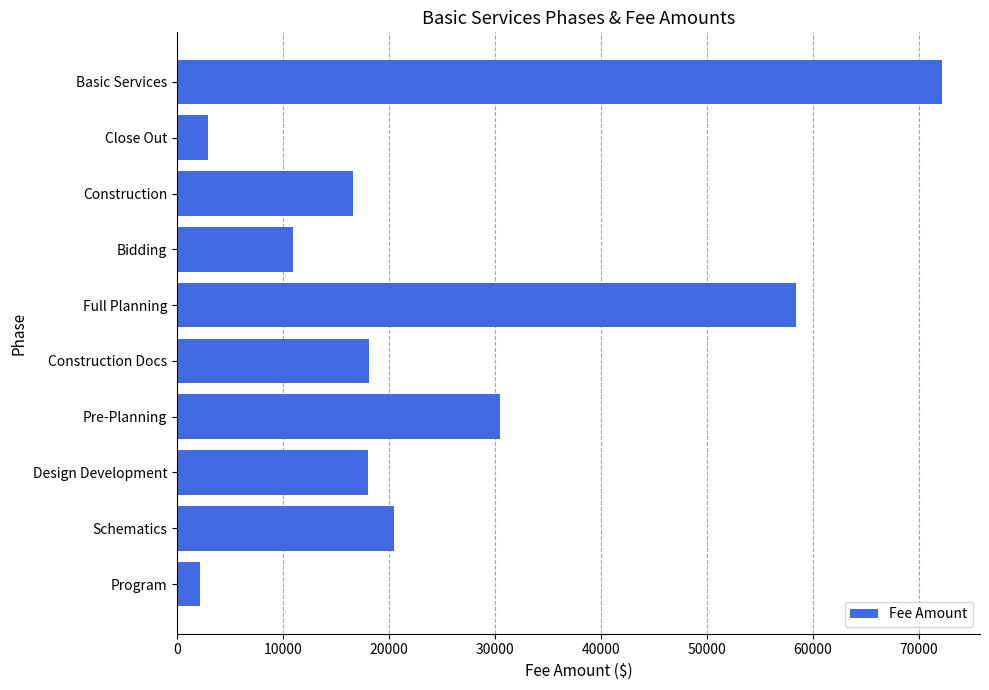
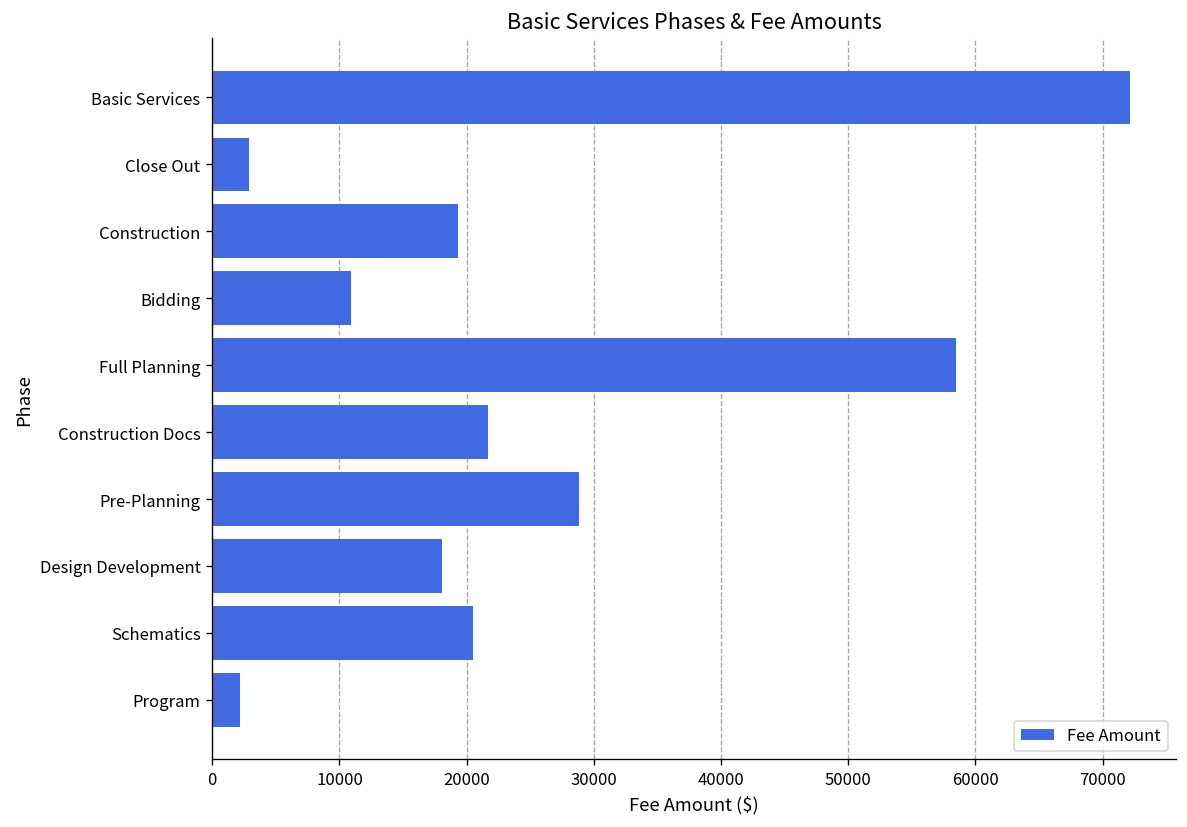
Construction: 16600 -> 19400
Construction Docs: 18100 -> 21600
Pre-Planning: 30500 -> 28900
